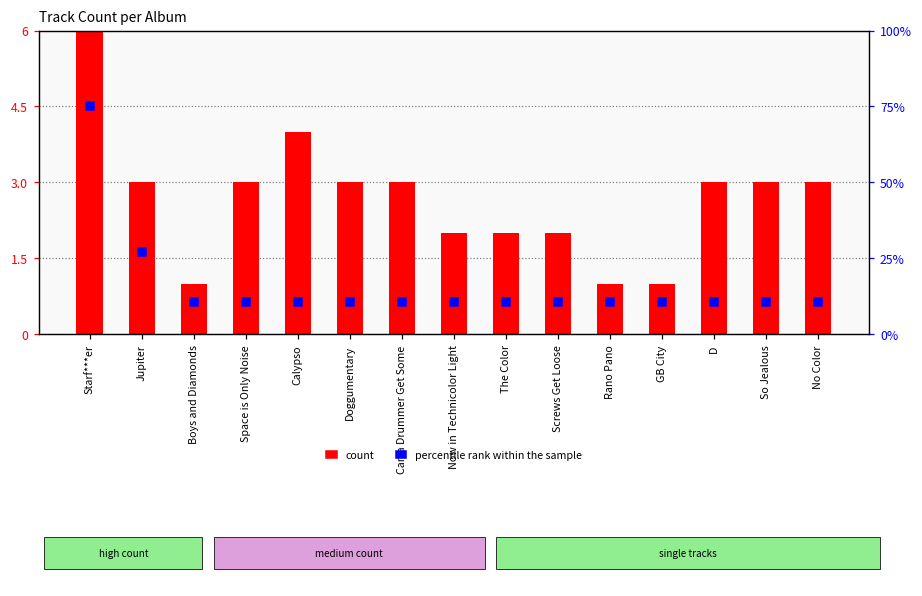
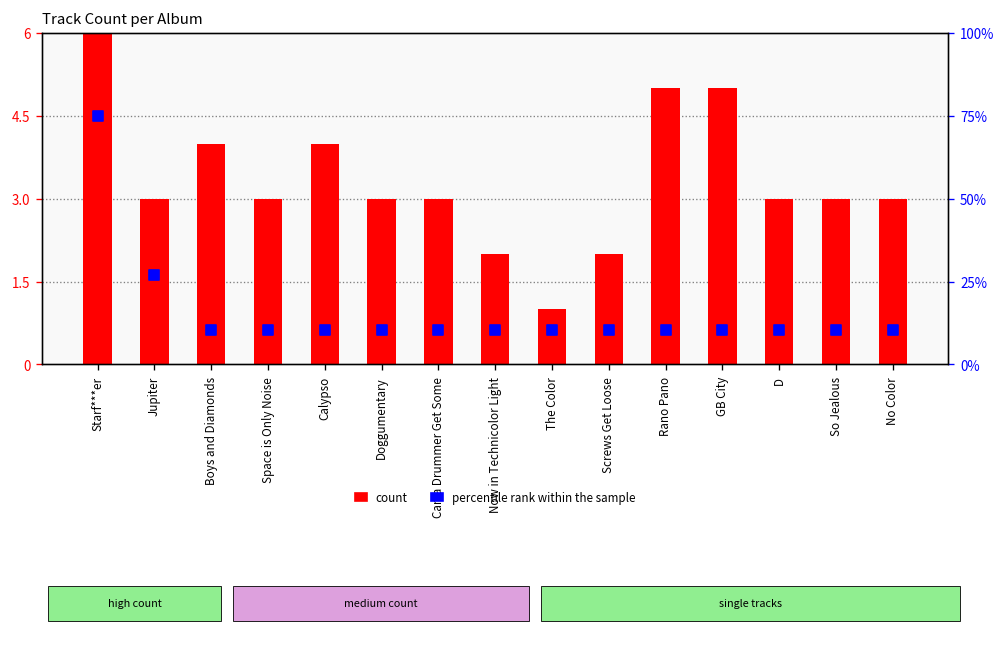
count, Boys and Diamonds: 1 -> 4
count, The Color: 2 -> 1
count, Rano Pano: 1 -> 5
count, GB City: 1 -> 5
